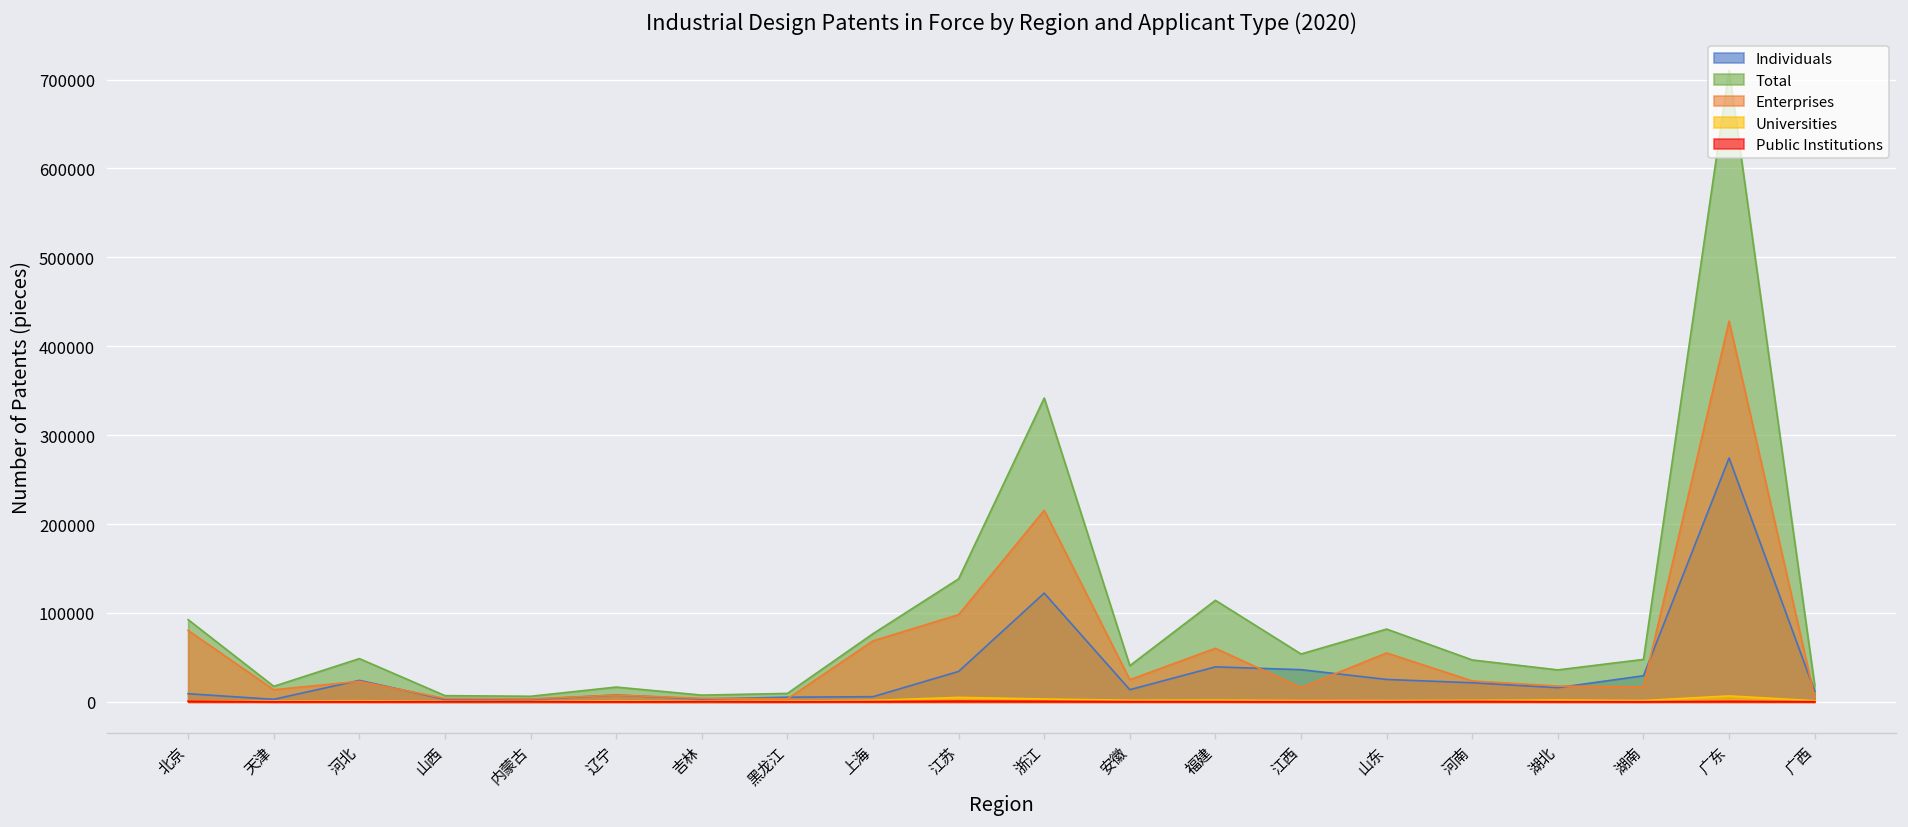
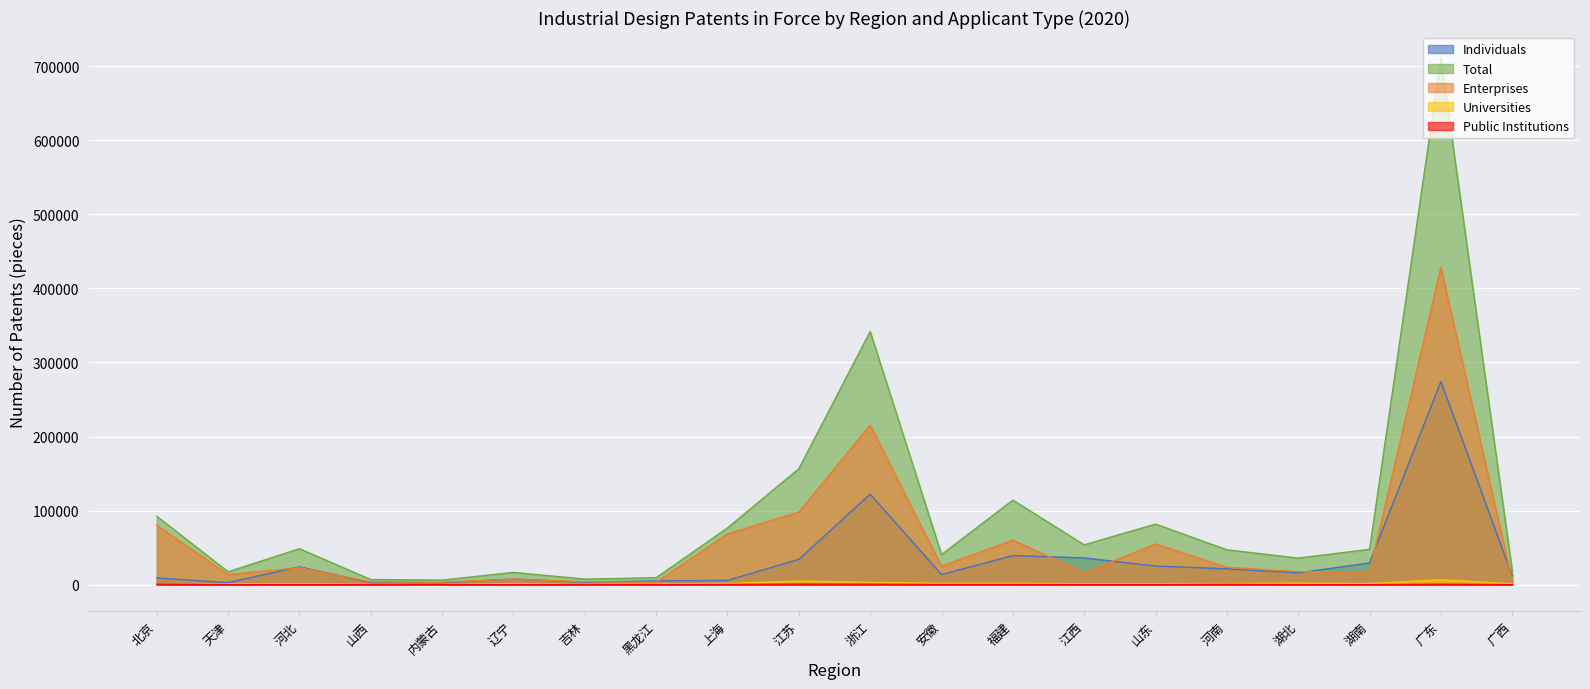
Total, 江苏: 140000 -> 160000
